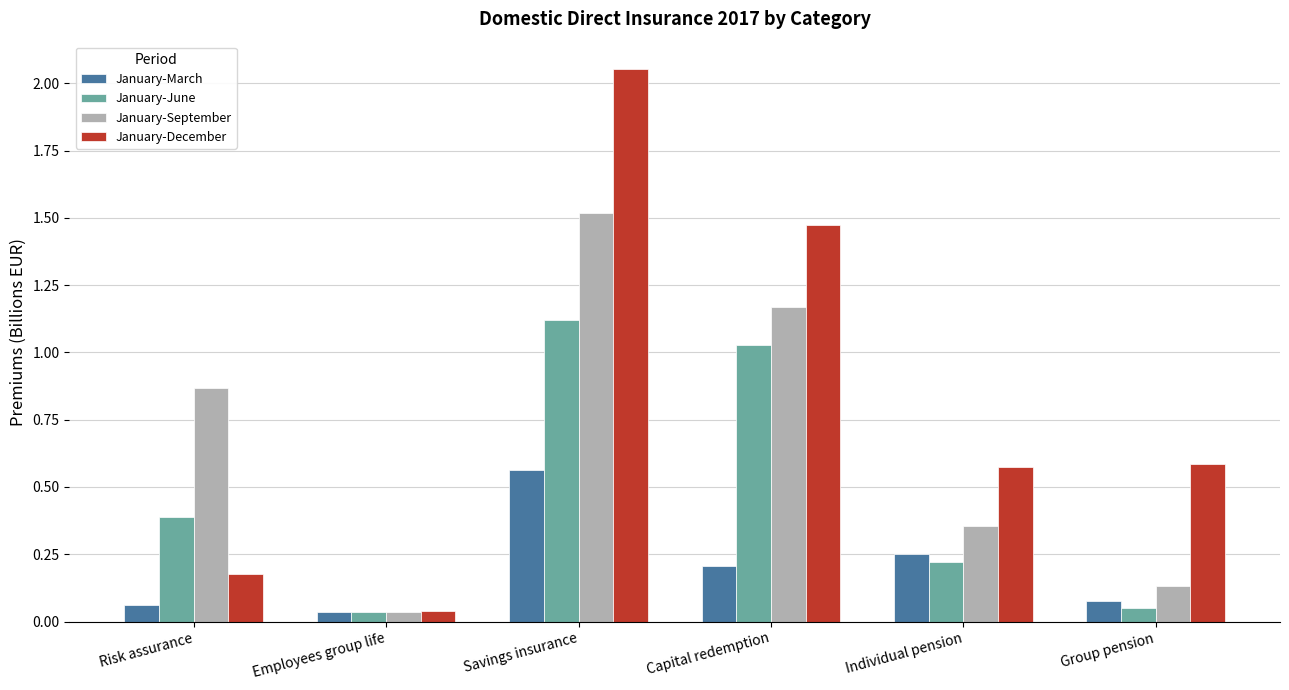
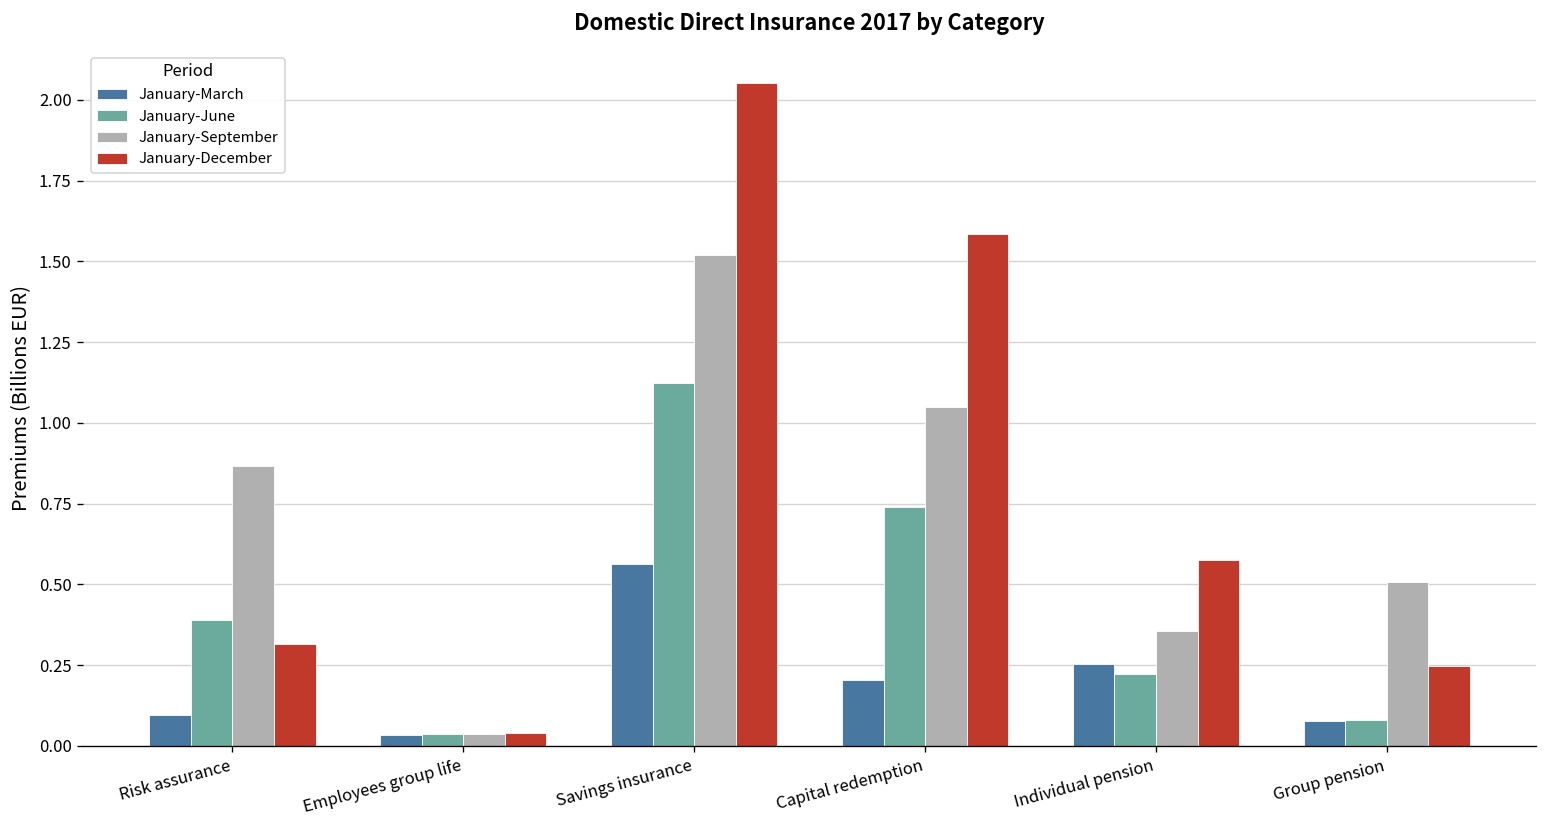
January-March, Risk assurance: 0.06 -> 0.10
January-December, Risk assurance: 0.18 -> 0.32
January-June, Capital redemption: 1.03 -> 0.74
January-September, Capital redemption: 1.17 -> 1.05
January-December, Capital redemption: 1.47 -> 1.59
January-June, Group pension: 0.05 -> 0.08
January-September, Group pension: 0.13 -> 0.51
January-December, Group pension: 0.59 -> 0.25
